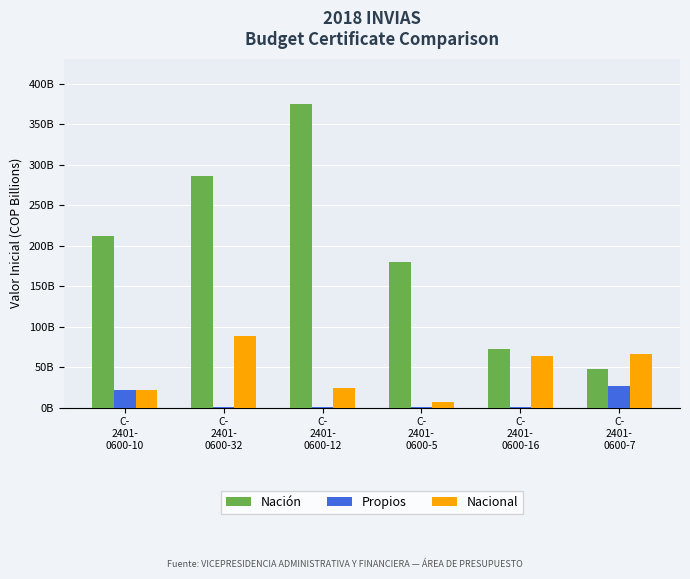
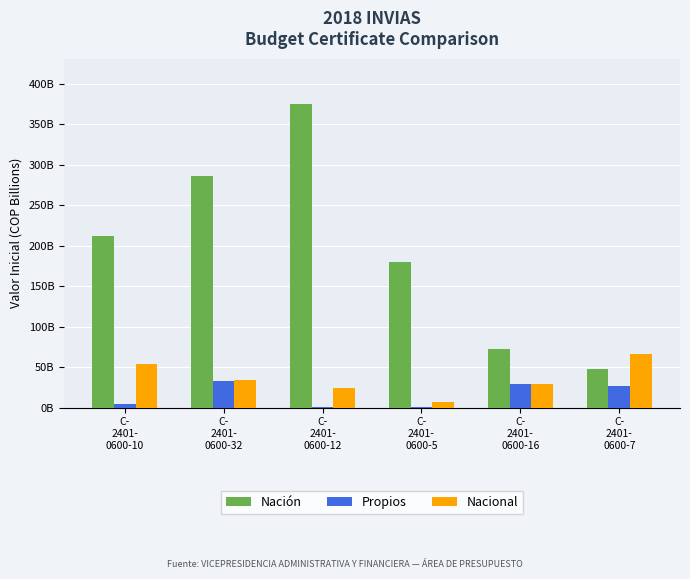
Propios, C- 2401- 0600-10: 20000000000 -> 0
Nacional, C- 2401- 0600-10: 20000000000 -> 50000000000
Propios, C- 2401- 0600-32: 0 -> 30000000000
Nacional, C- 2401- 0600-32: 90000000000 -> 30000000000
Propios, C- 2401- 0600-16: 0 -> 30000000000
Nacional, C- 2401- 0600-16: 60000000000 -> 30000000000
